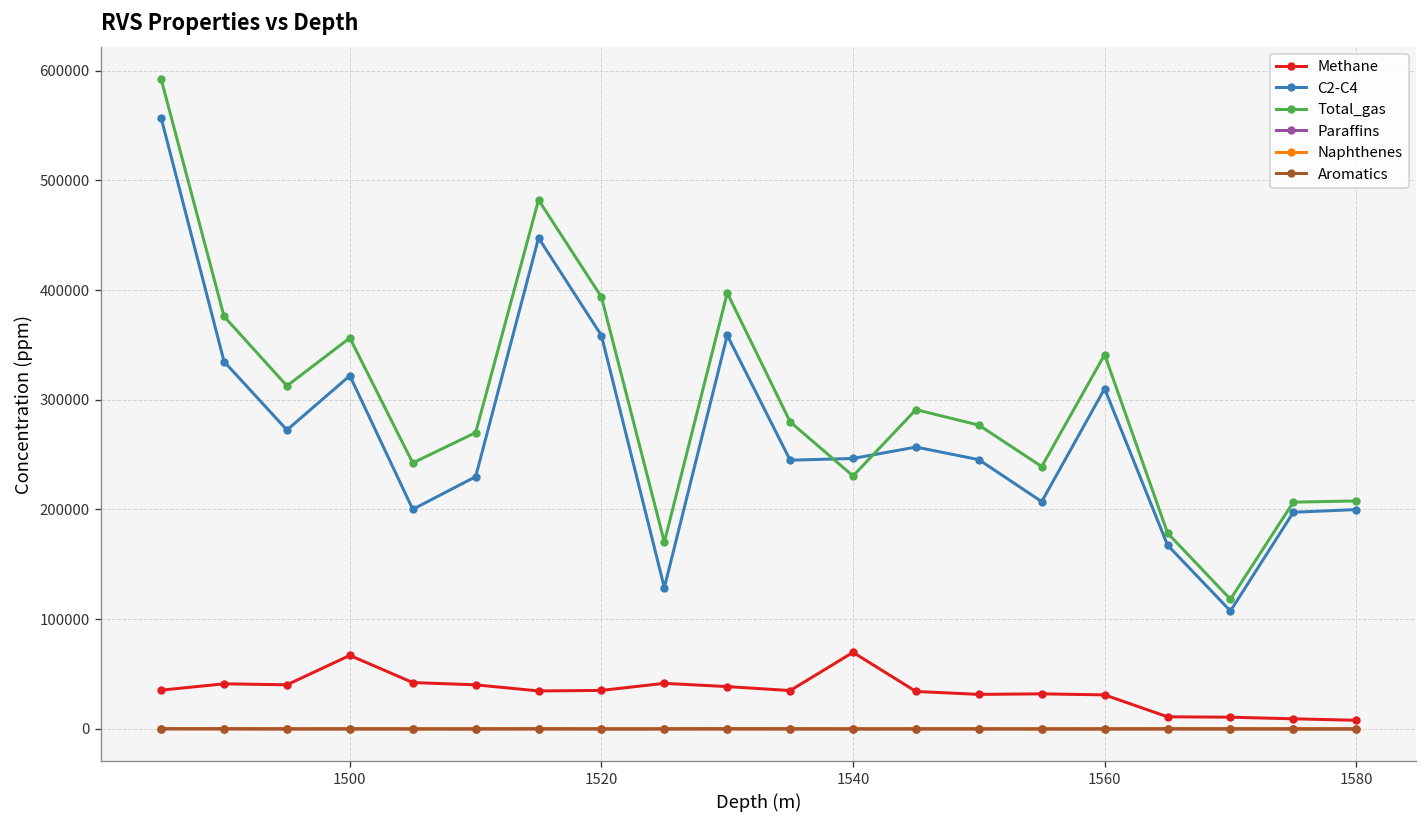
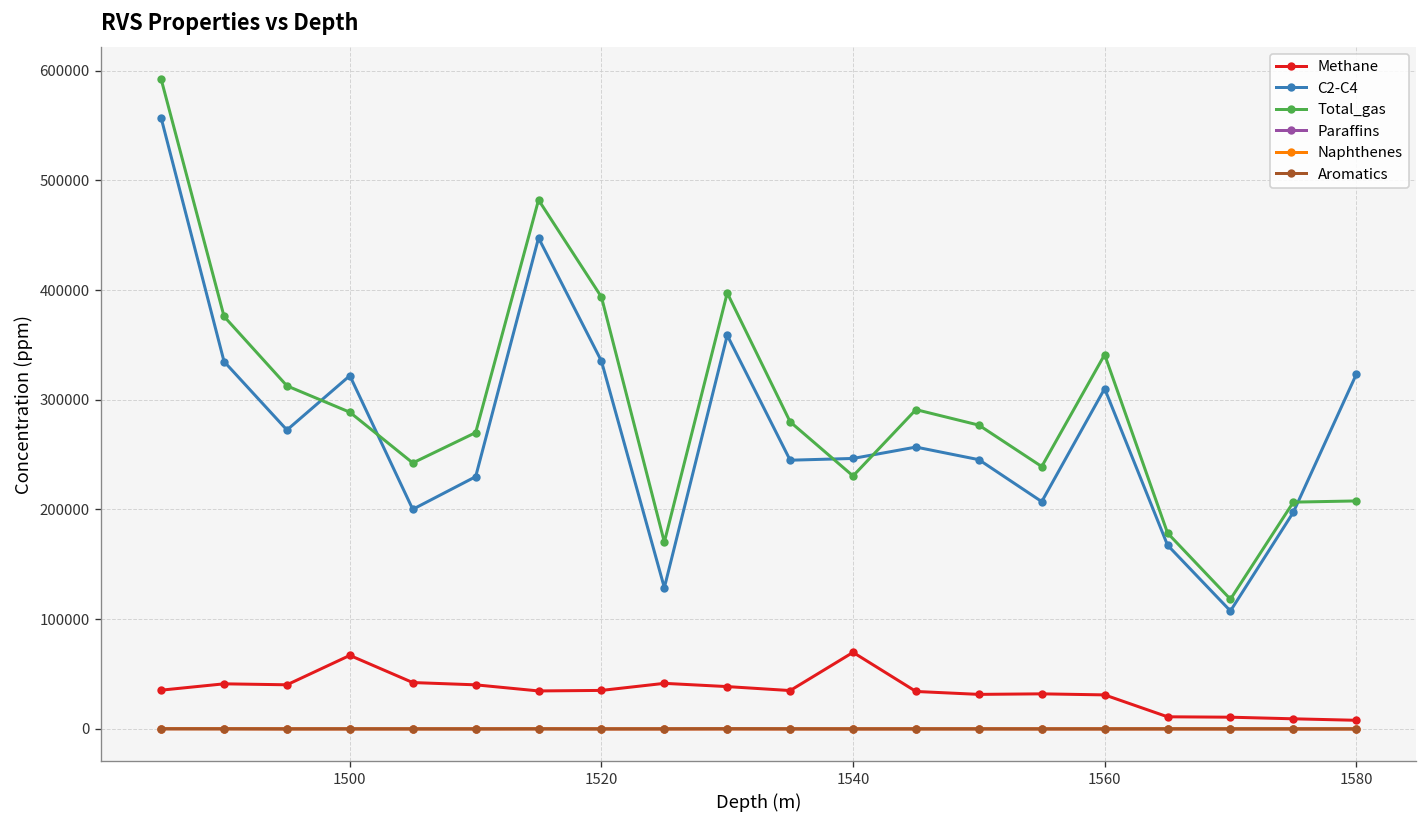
Total_gas, 1500: 360000 -> 290000
C2-C4, 1520: 360000 -> 340000
C2-C4, 1580: 200000 -> 320000
